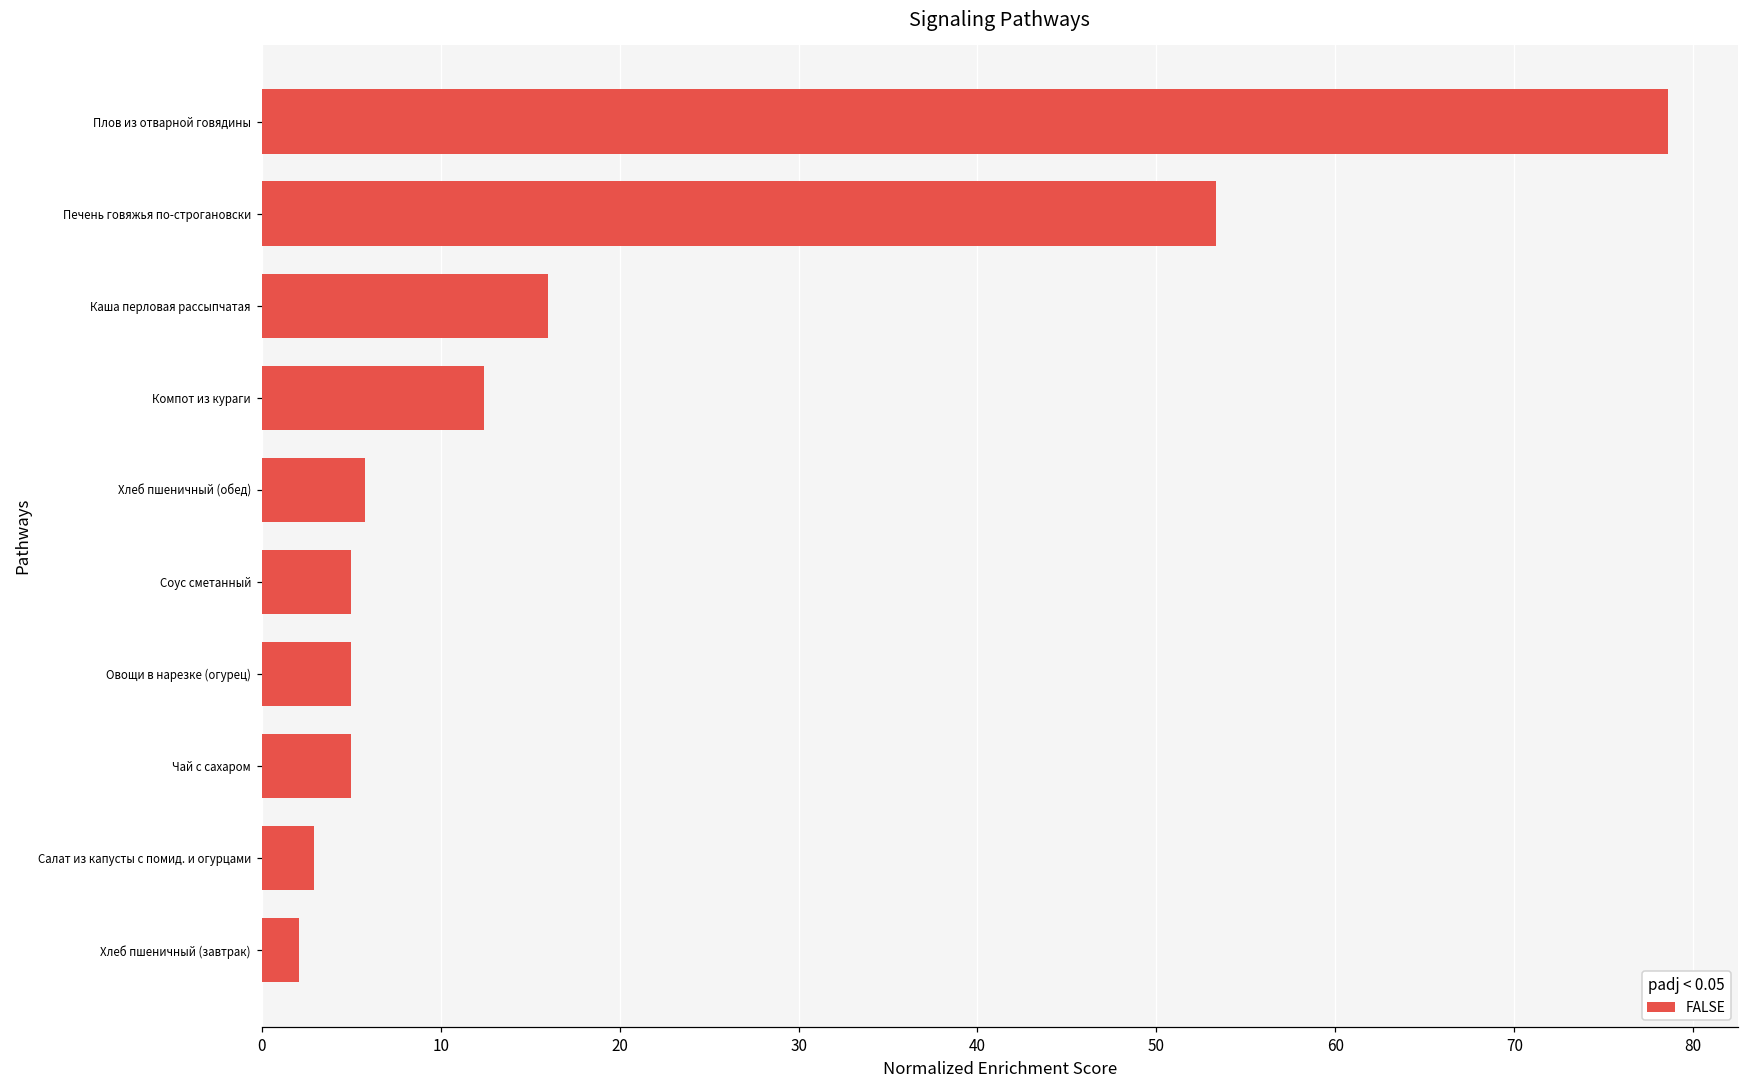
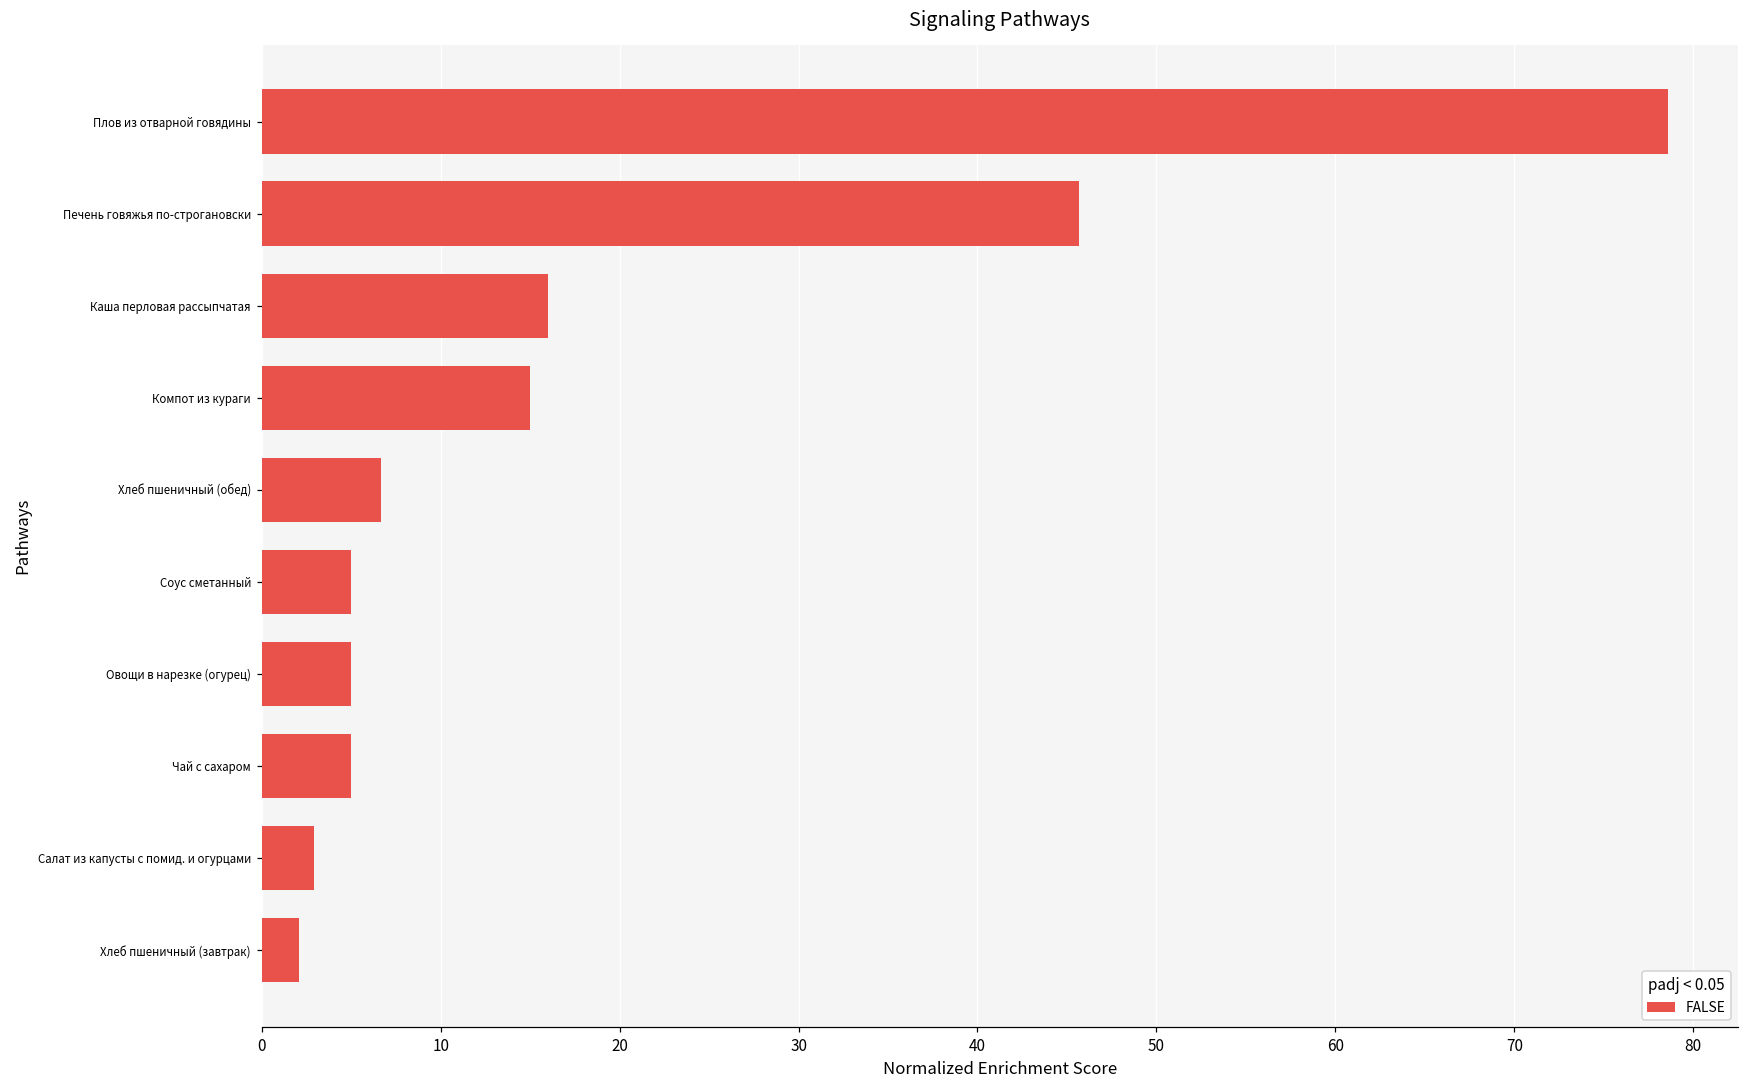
Печень говяжья по-строгановски: 53.3 -> 45.7
Компот из кураги: 12.4 -> 15.0
Хлеб пшеничный (обед): 5.8 -> 6.7
